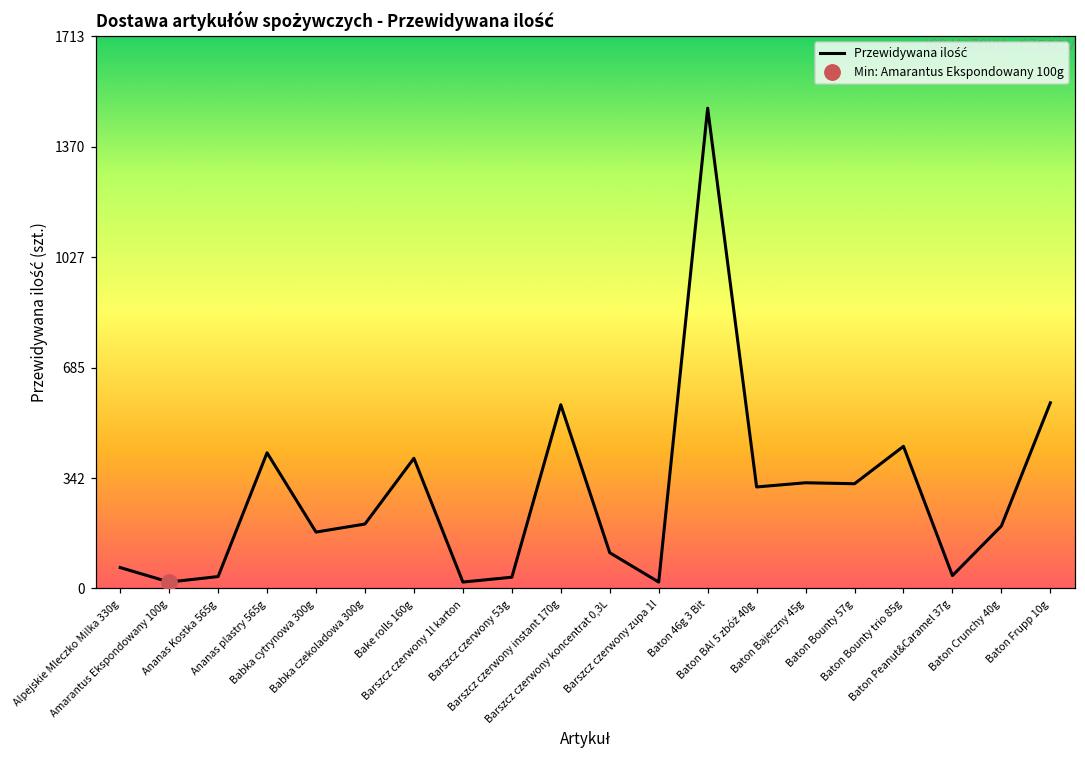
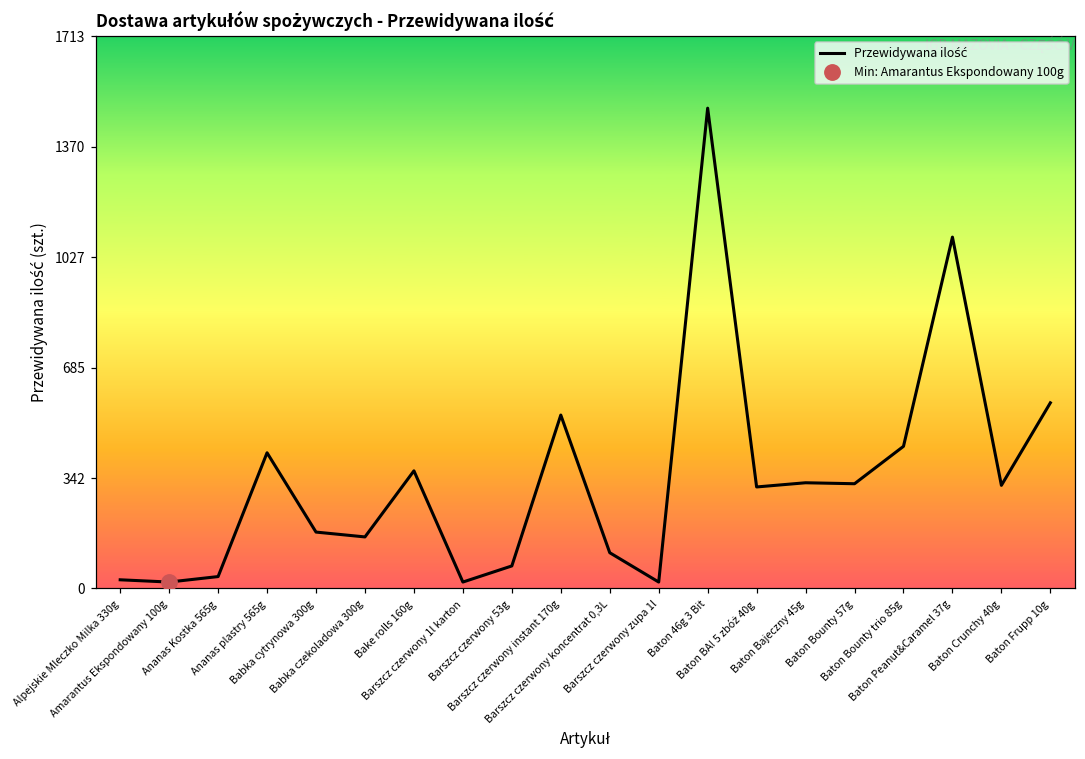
Przewidywana ilość, Alpejskie Mleczko Milka 330g: 70 -> 30
Przewidywana ilość, Babka czekoladowa 300g: 200 -> 160
Przewidywana ilość, Bake rolls 160g: 400 -> 370
Przewidywana ilość, Barszcz czerwony 53g: 40 -> 70
Przewidywana ilość, Barszcz czerwony instant 170g: 570 -> 540
Przewidywana ilość, Baton Peanut&Caramel 37g: 40 -> 1090
Przewidywana ilość, Baton Crunchy 40g: 190 -> 320
